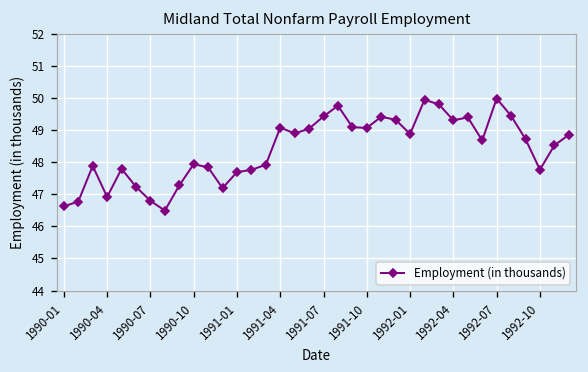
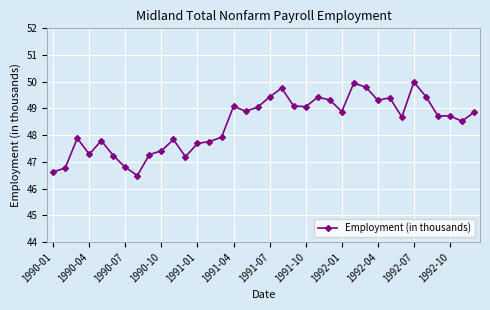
1990-04: 46.9 -> 47.3
1990-10: 47.9 -> 47.4
1992-10: 47.8 -> 48.7
